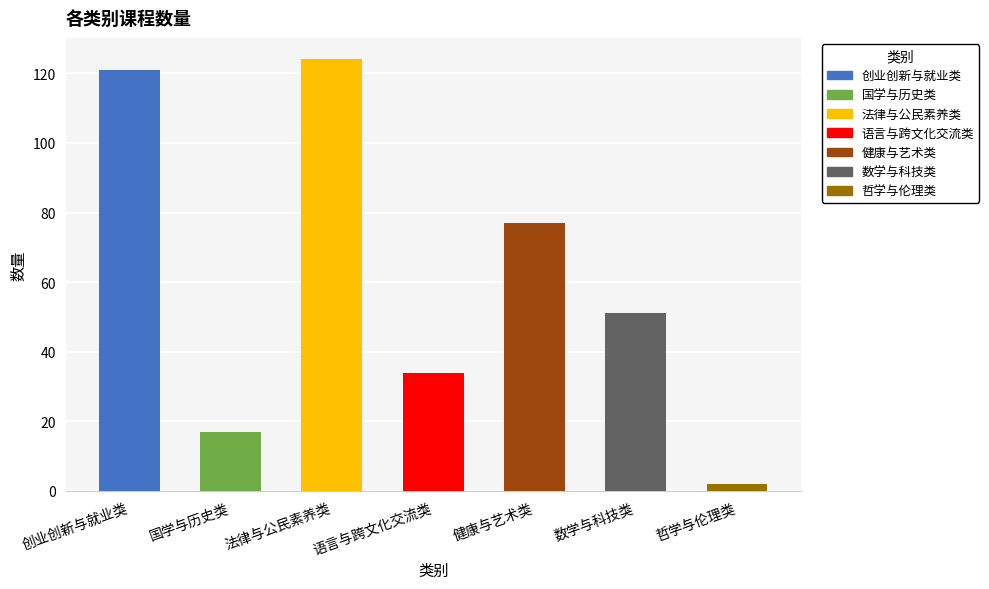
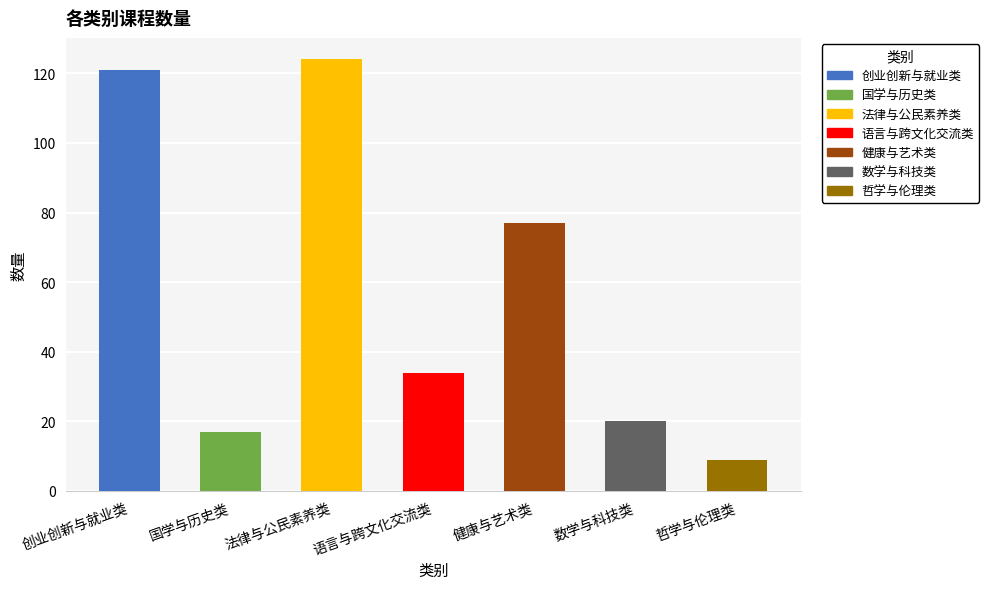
数学与科技类: 51 -> 20
哲学与伦理类: 2 -> 9
